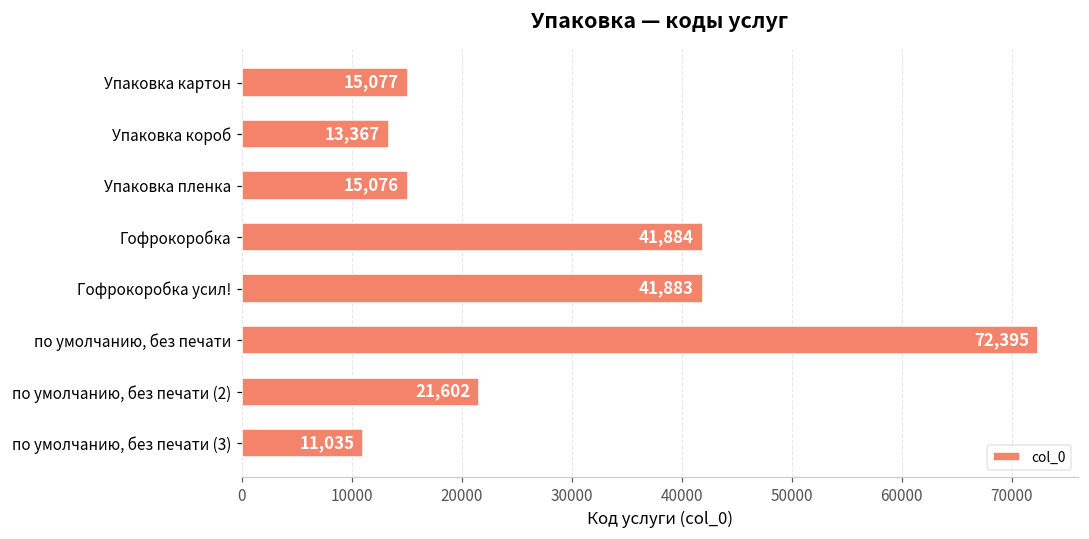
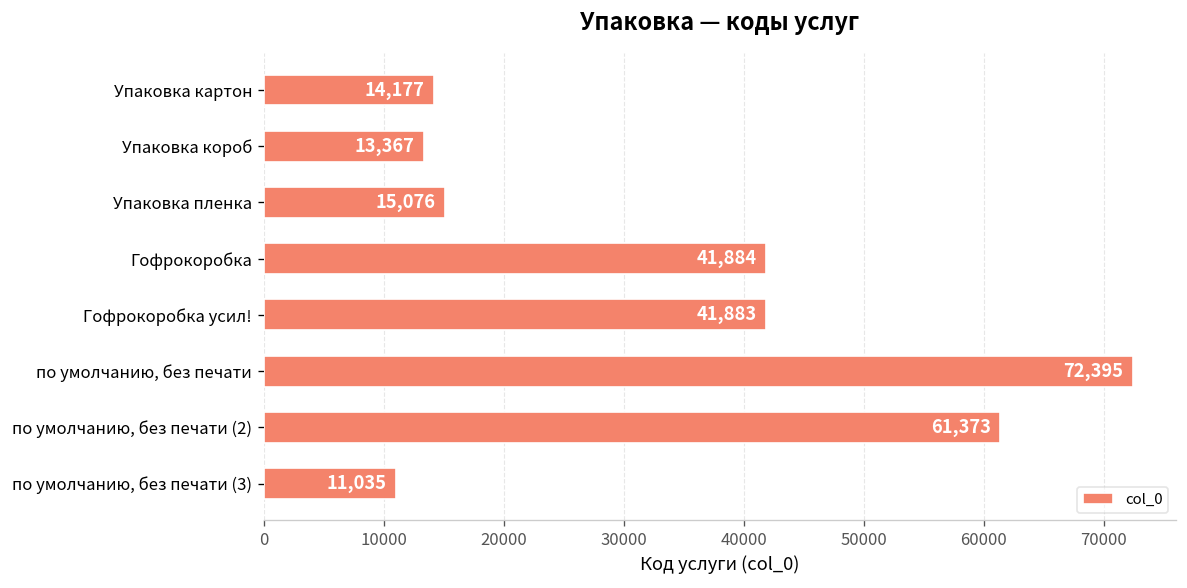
Упаковка картон: 15,077 -> 14,177
по умолчанию, без печати (2): 21,602 -> 61,373
